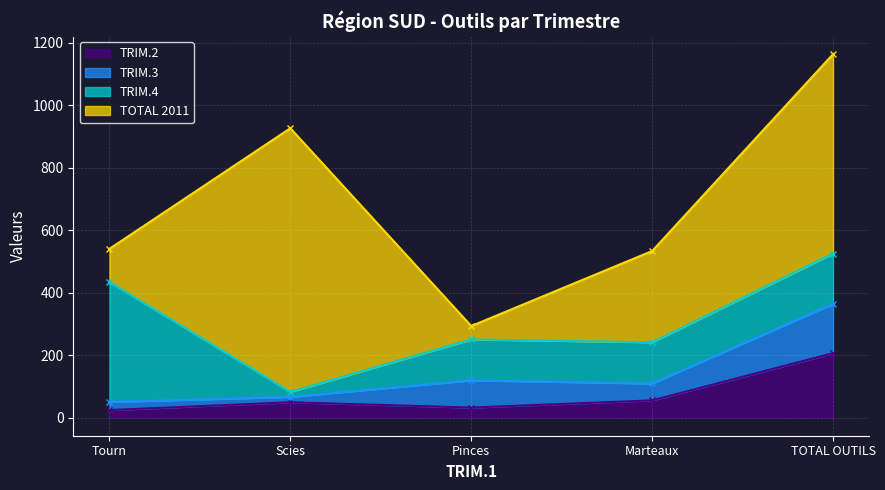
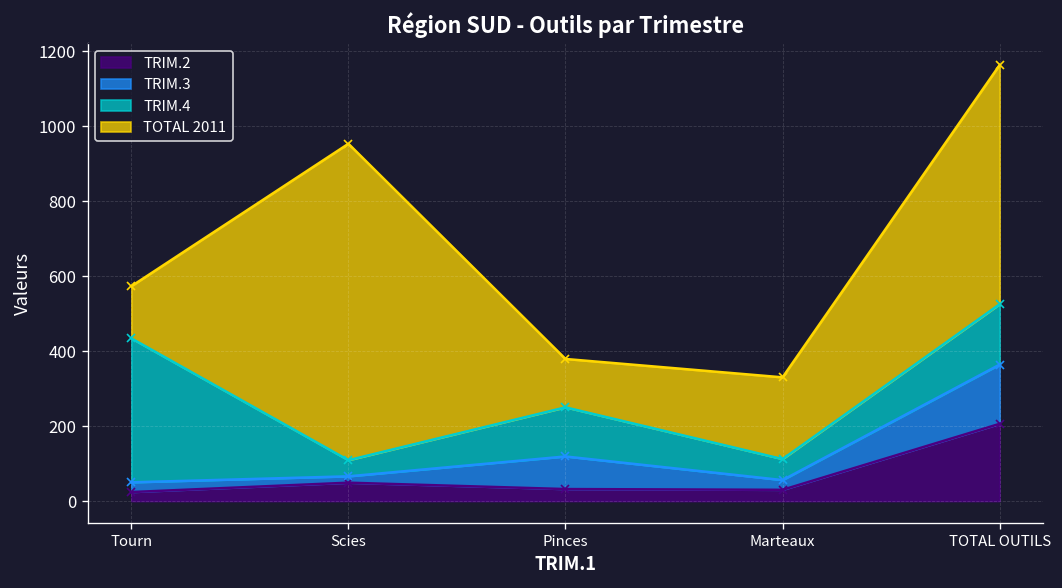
TOTAL 2011, Tourn: 110 -> 140
TRIM.4, Scies: 20 -> 40
TOTAL 2011, Pinces: 40 -> 130
TRIM.2, Marteaux: 60 -> 30
TRIM.3, Marteaux: 50 -> 30
TRIM.4, Marteaux: 130 -> 60
TOTAL 2011, Marteaux: 290 -> 220
